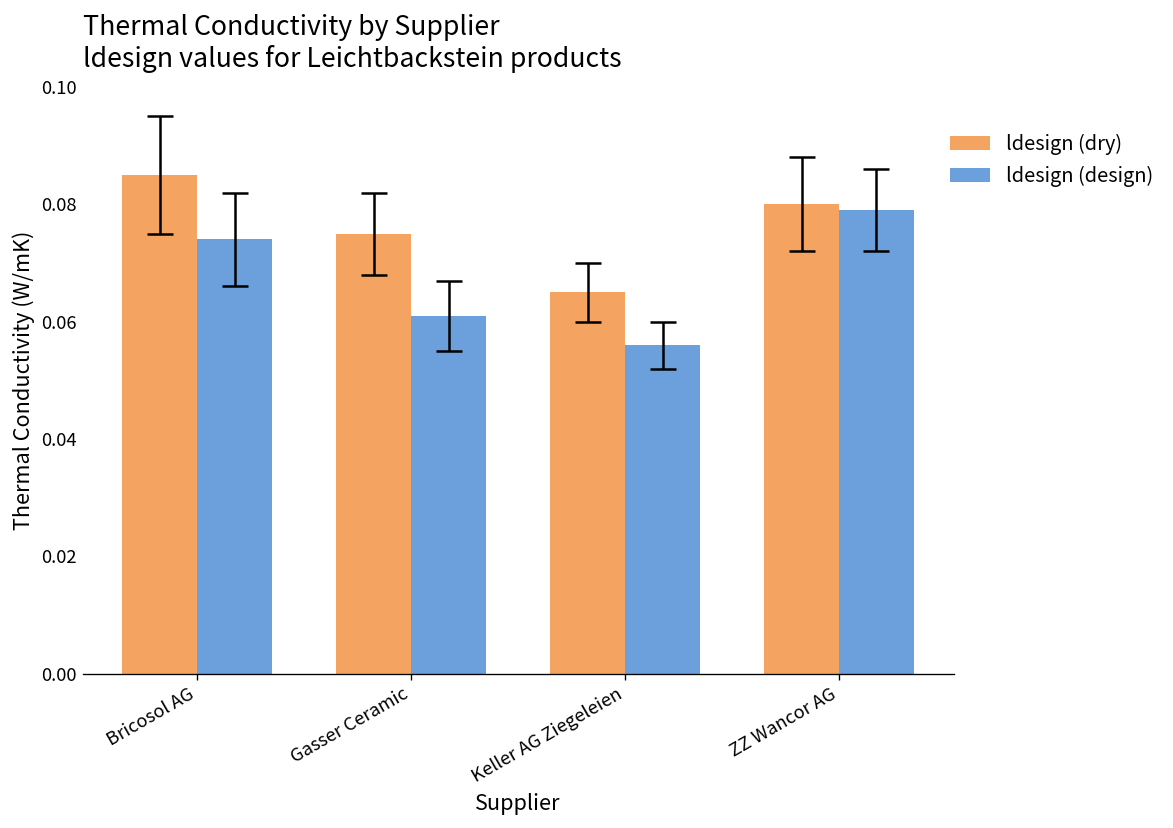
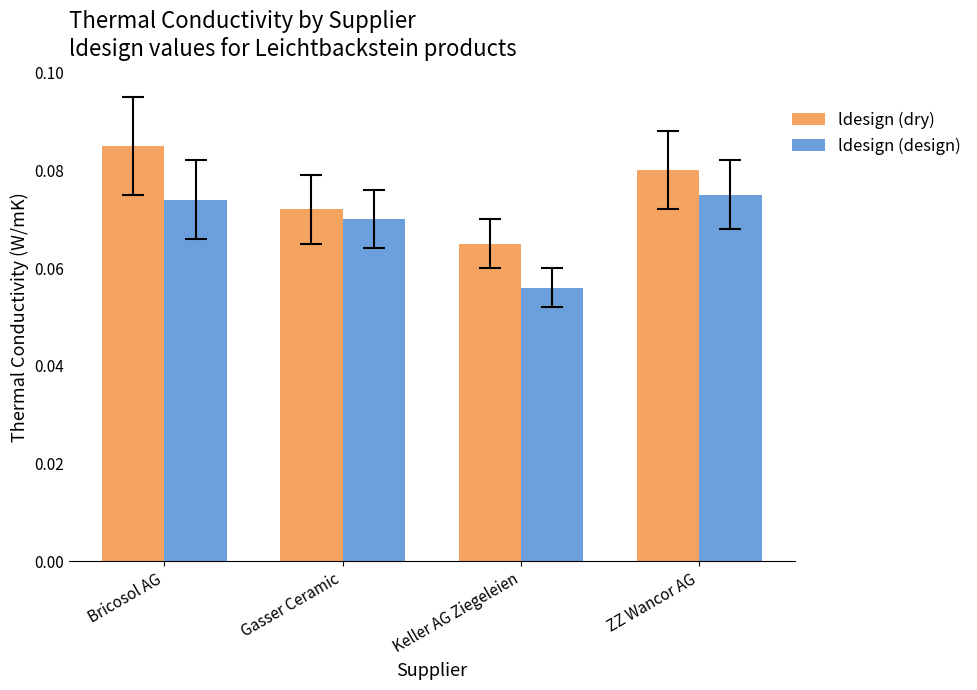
ldesign (dry), Gasser Ceramic: 0.075 -> 0.072
ldesign (design), Gasser Ceramic: 0.061 -> 0.070
ldesign (design), ZZ Wancor AG: 0.079 -> 0.075
